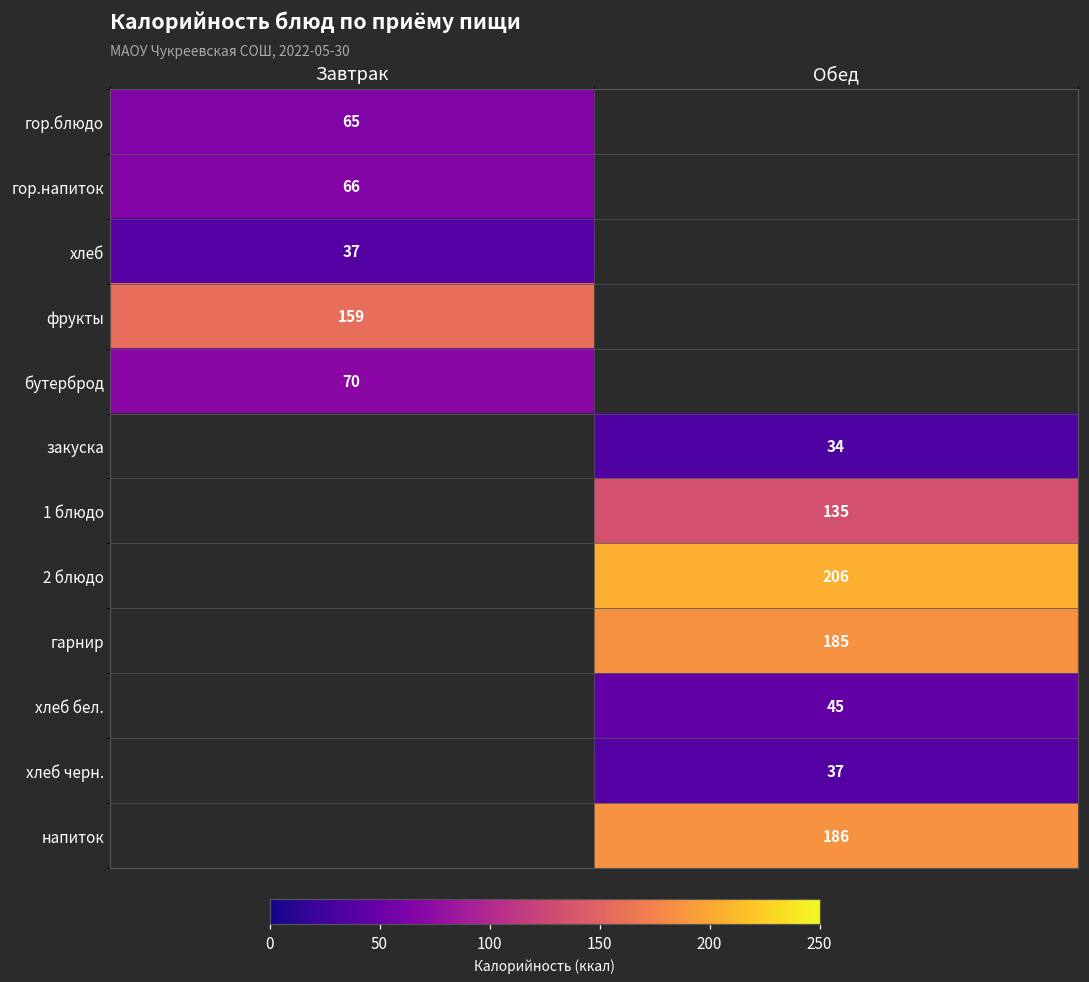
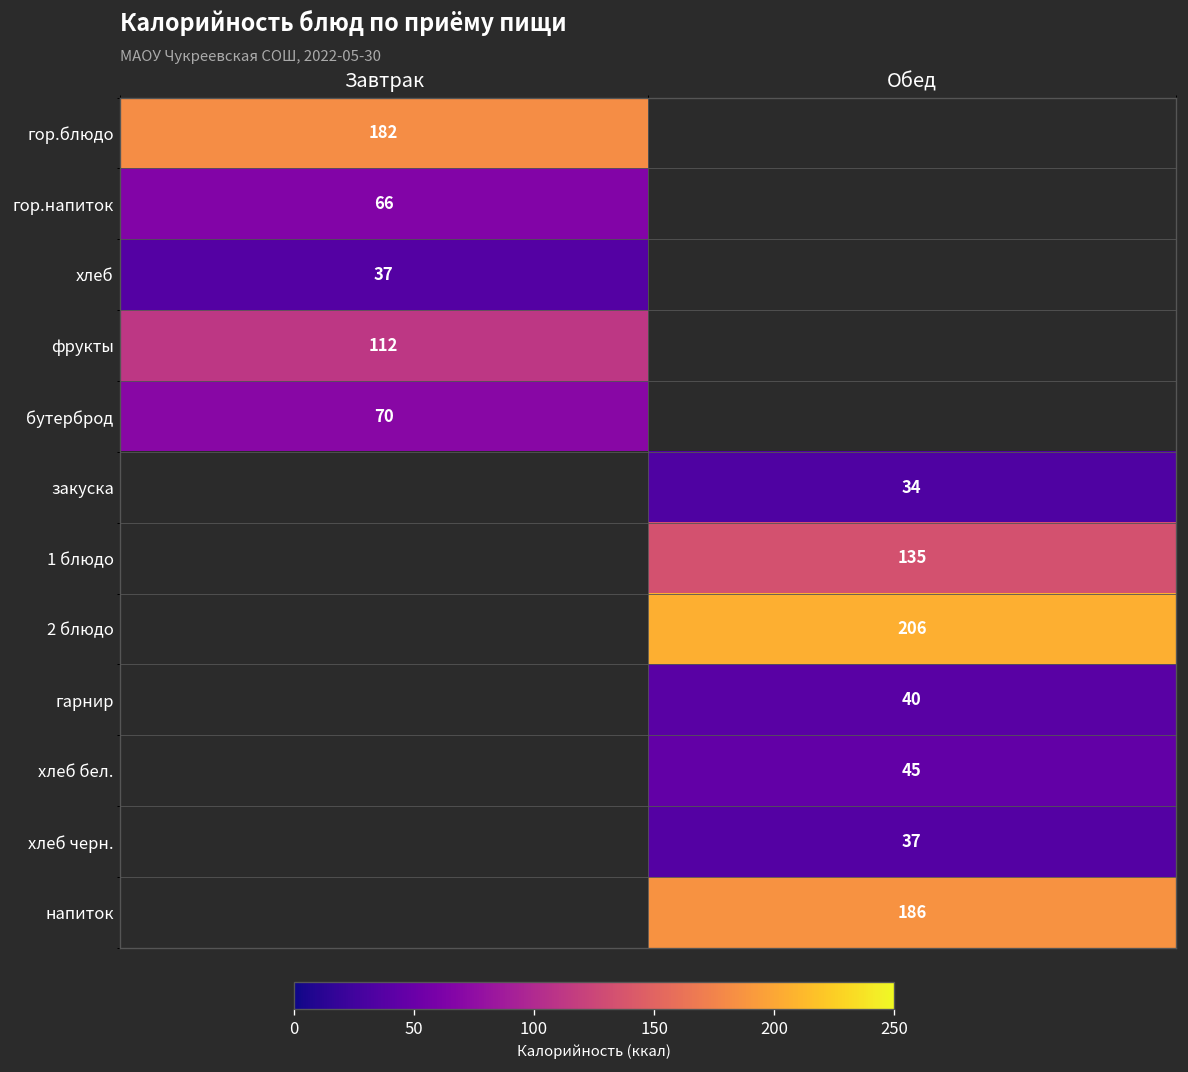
гор.блюдо, Завтрак: 65 -> 182
фрукты, Завтрак: 159 -> 112
гарнир, Обед: 185 -> 40
